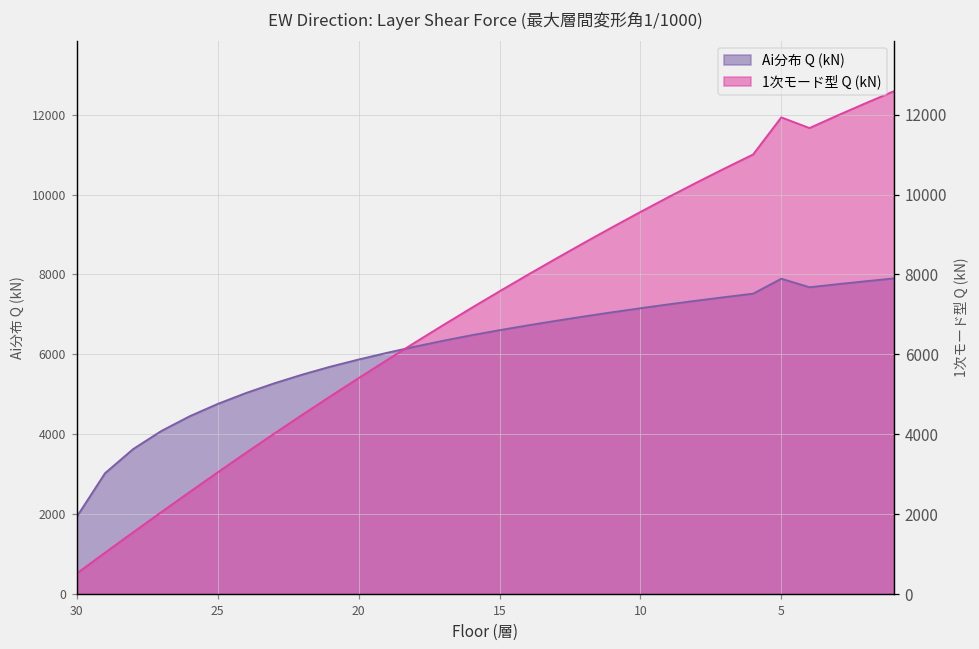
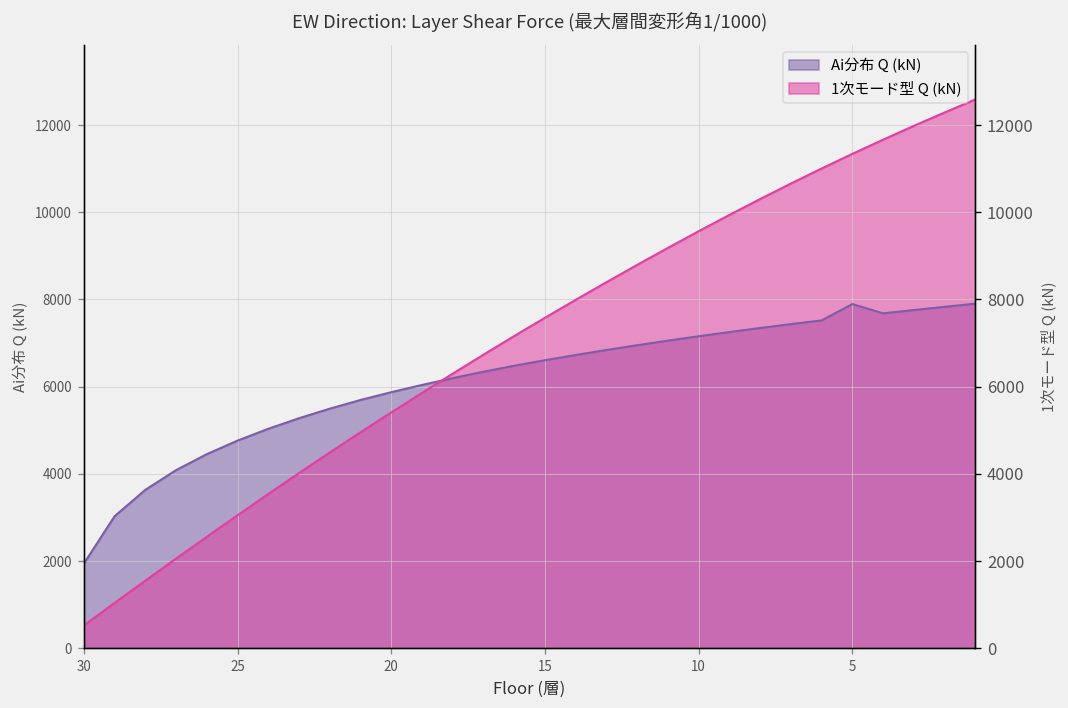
1次モード型 Q (kN), 5: 11900 -> 11300
